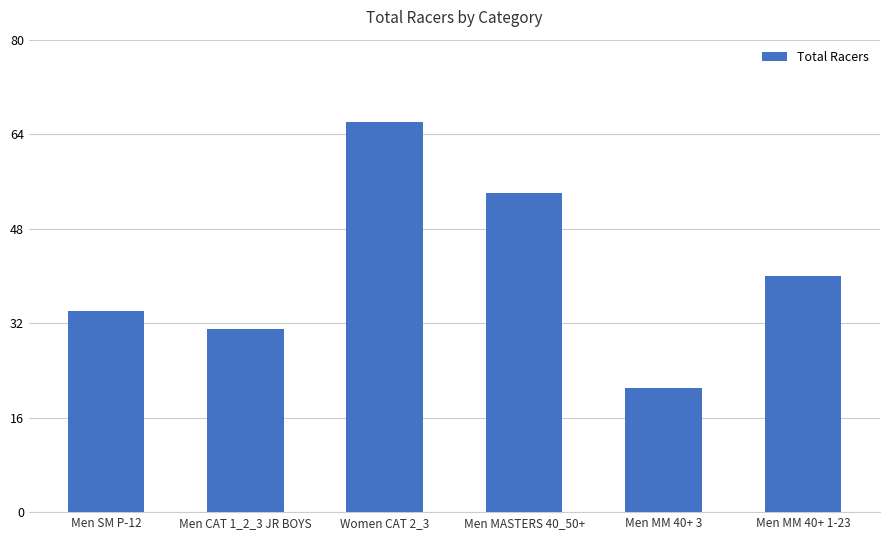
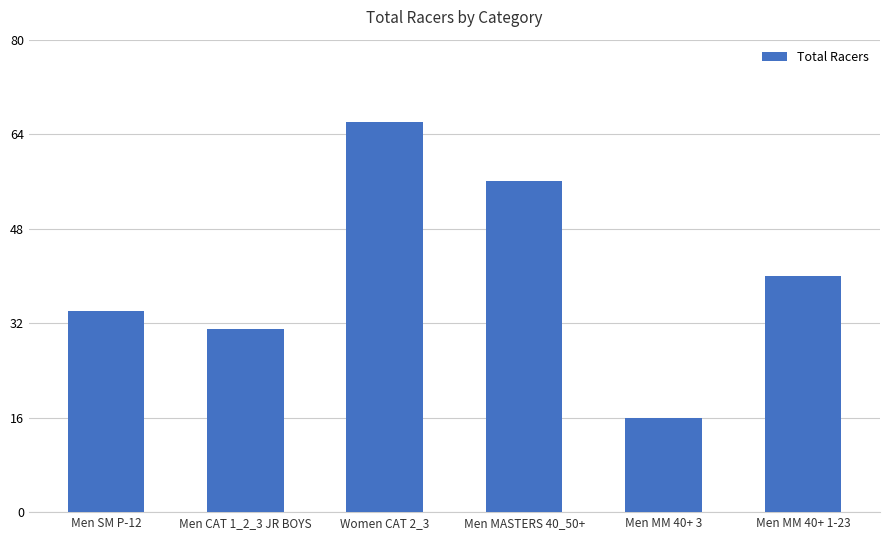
Men MASTERS 40_50+: 54 -> 56
Men MM 40+ 3: 21 -> 16
